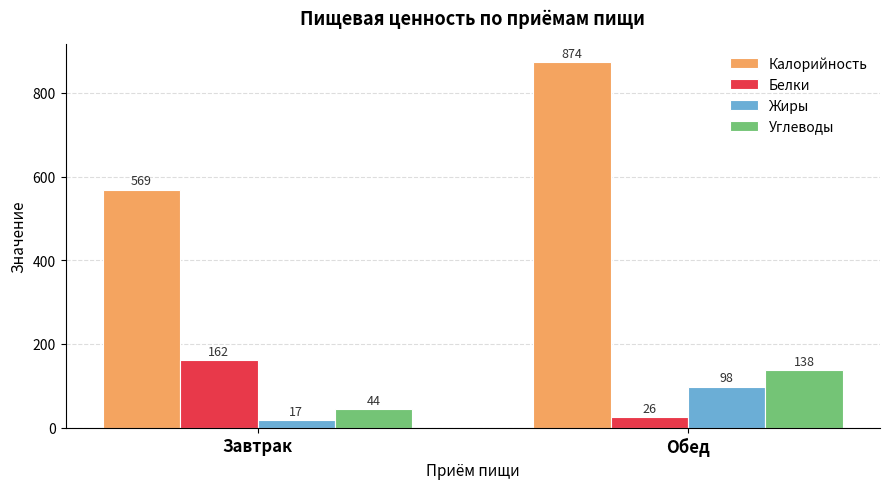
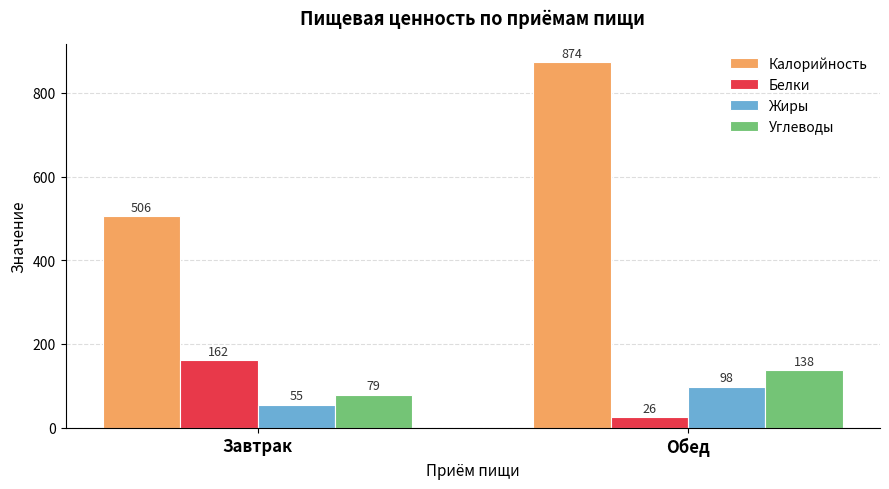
Калорийность, Завтрак: 569 -> 506
Жиры, Завтрак: 17 -> 55
Углеводы, Завтрак: 44 -> 79
